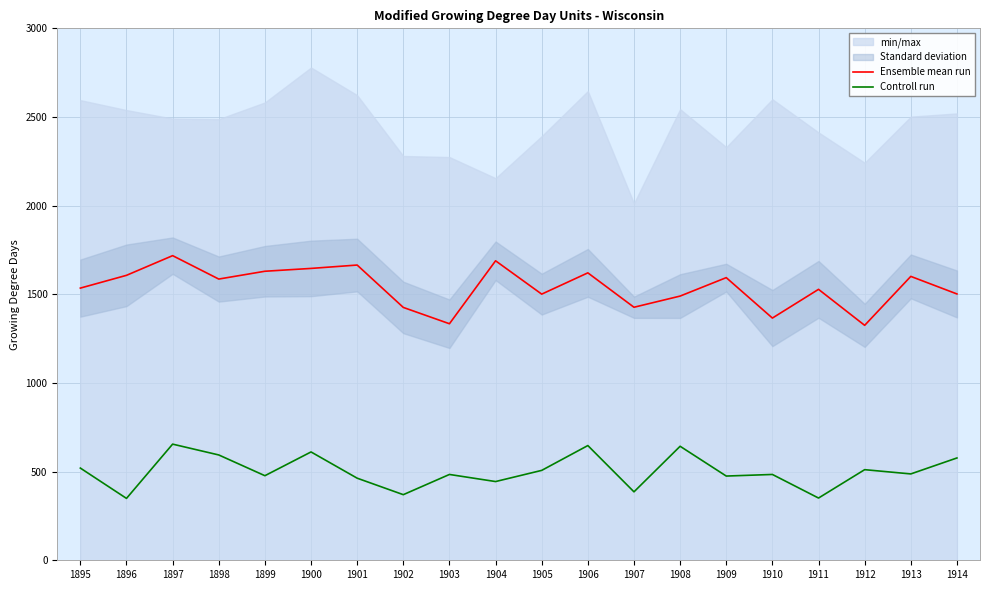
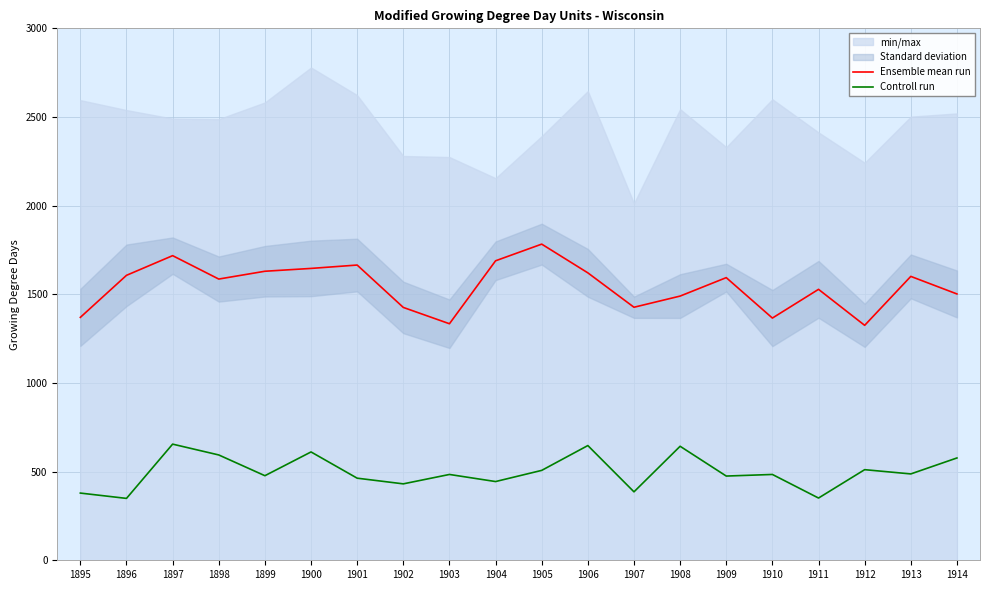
Ensemble mean run, 1895: 1540 -> 1370
Controll run, 1895: 520 -> 380
Controll run, 1902: 370 -> 430
Ensemble mean run, 1905: 1500 -> 1780
